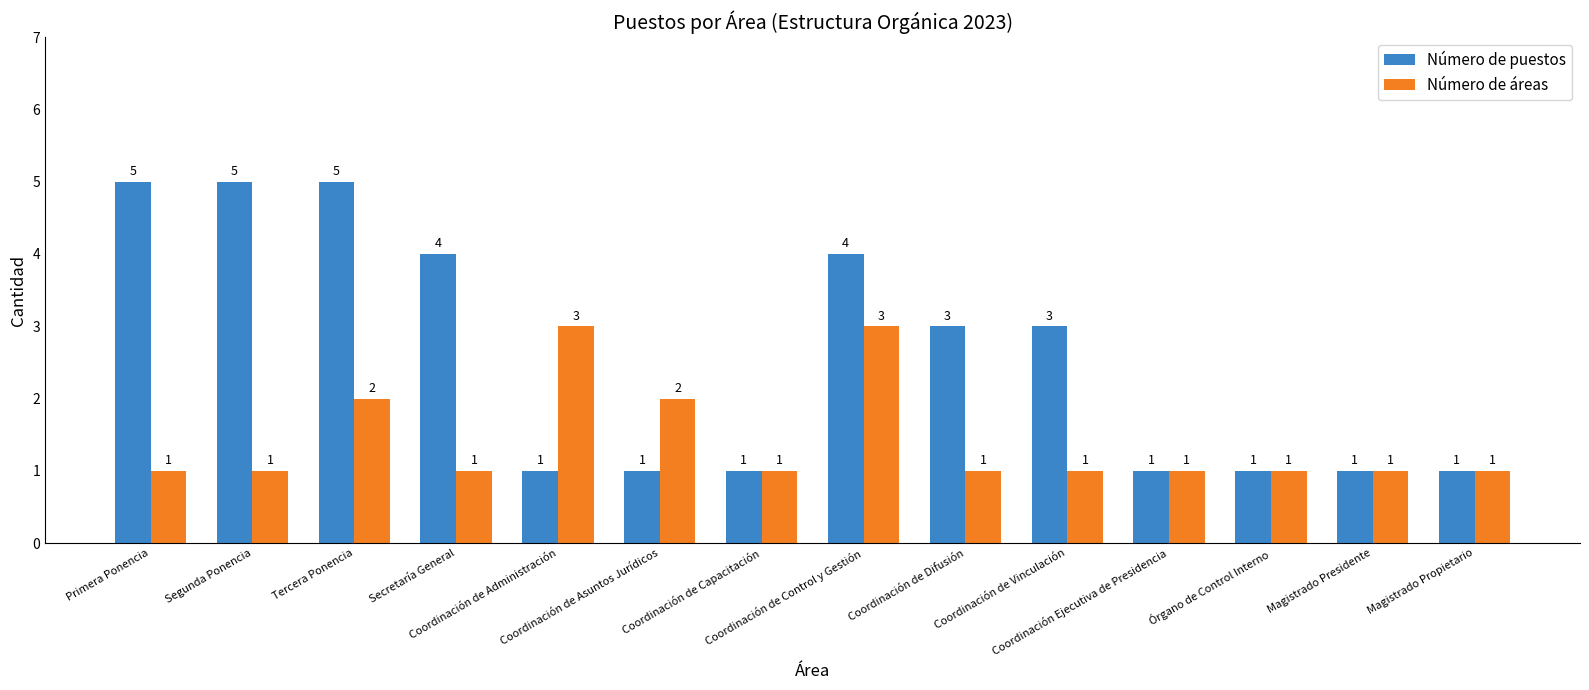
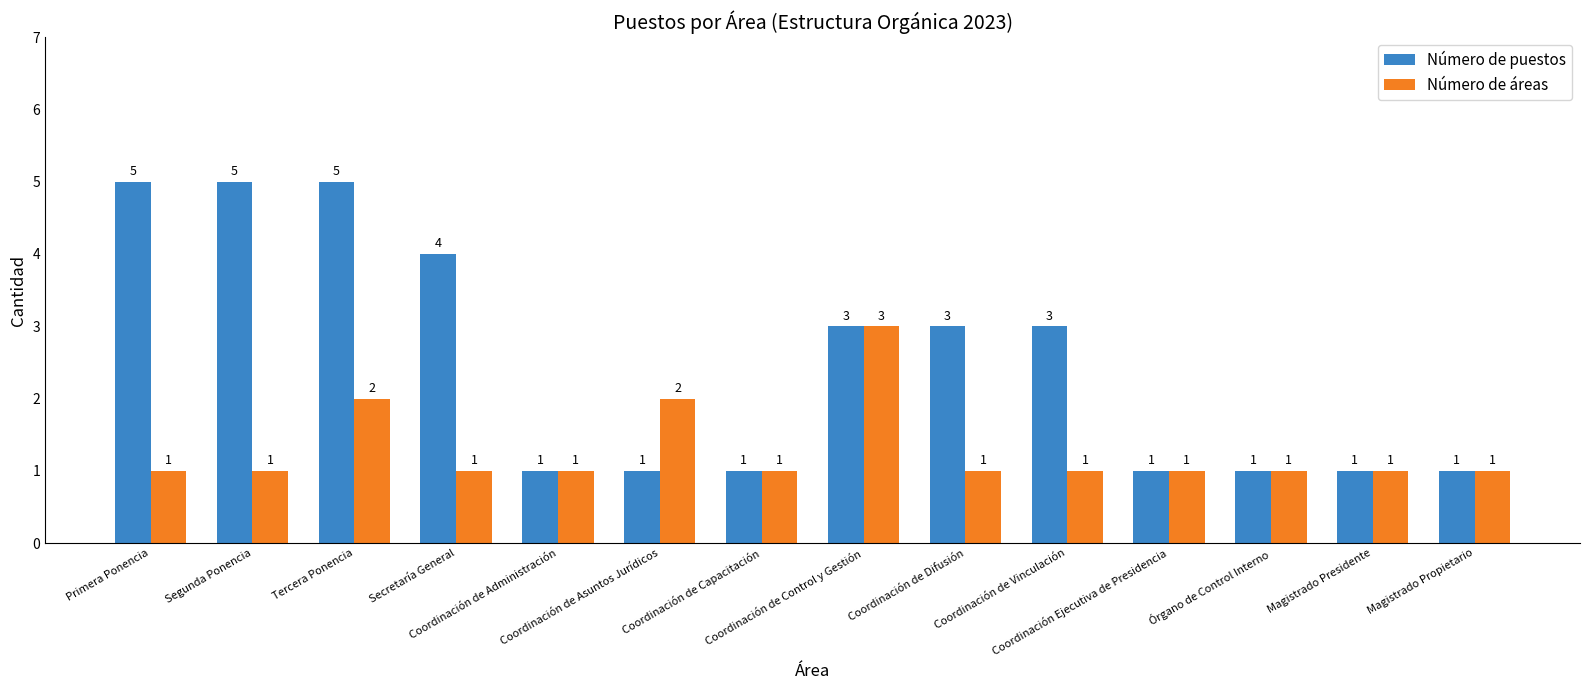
Número de áreas, Coordinación de Administración: 3 -> 1
Número de puestos, Coordinación de Control y Gestión: 4 -> 3
